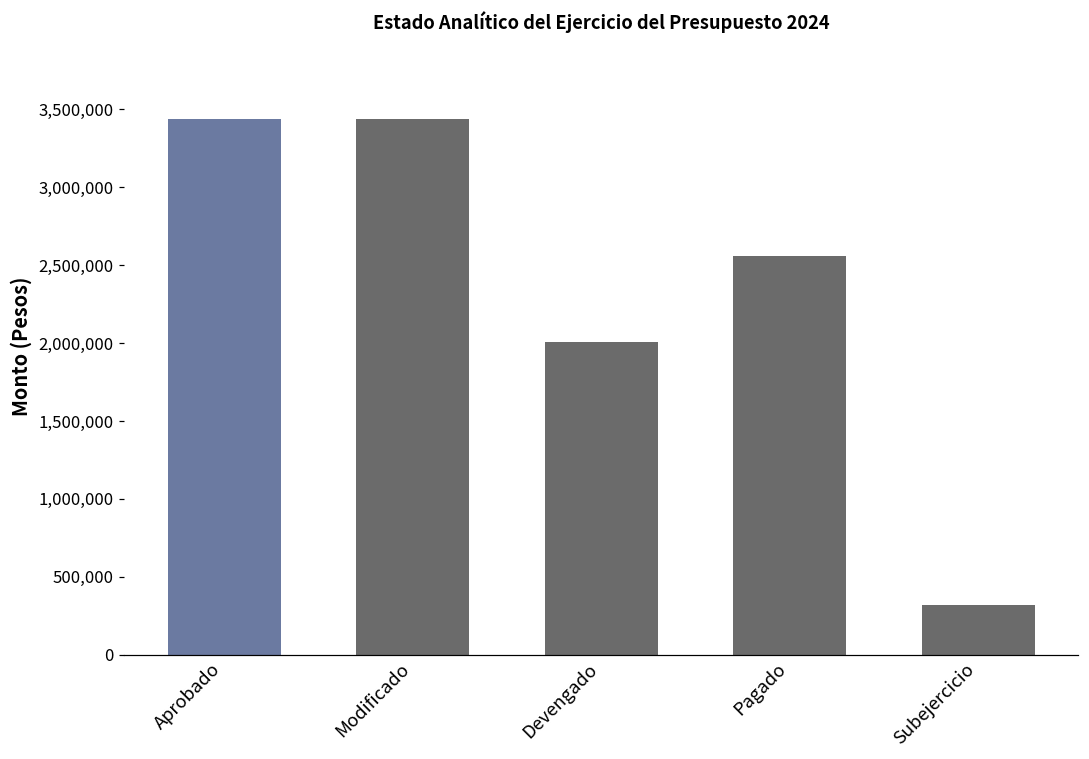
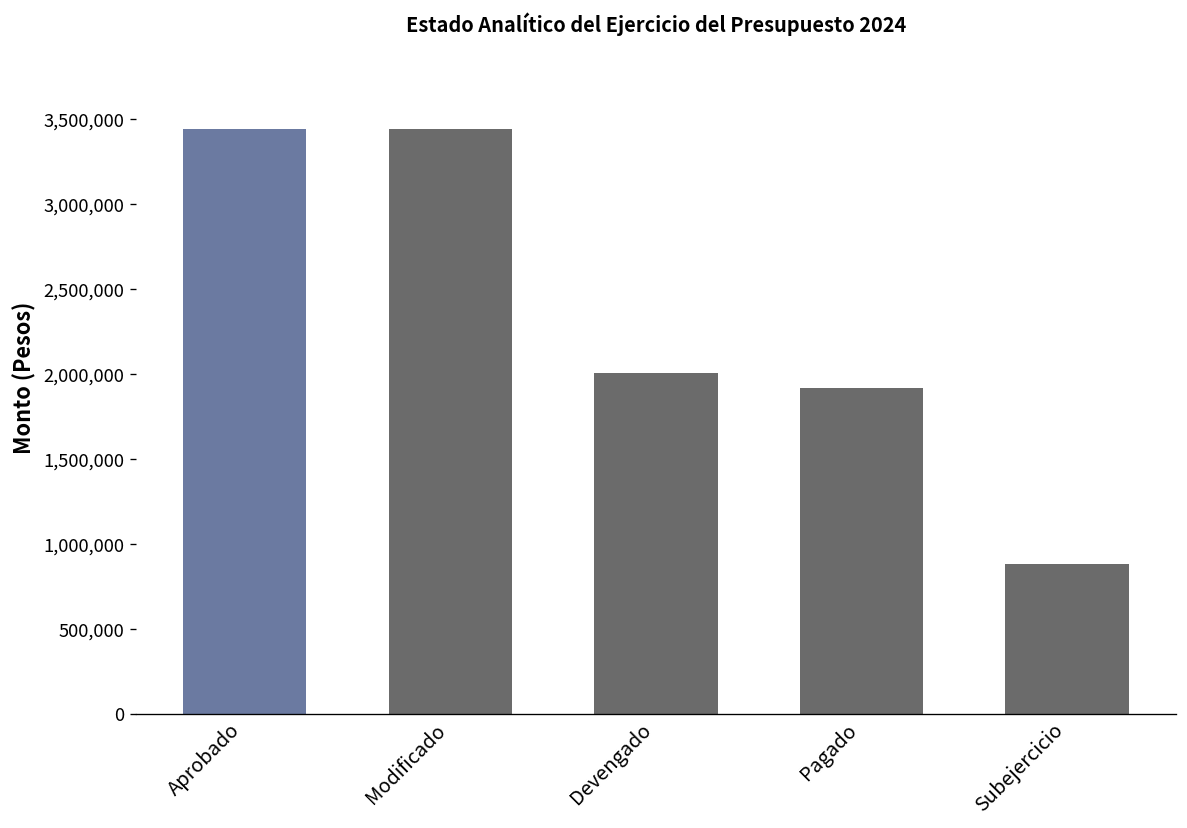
Pagado: 2,560,000 -> 1,920,000
Subejercicio: 320,000 -> 880,000
